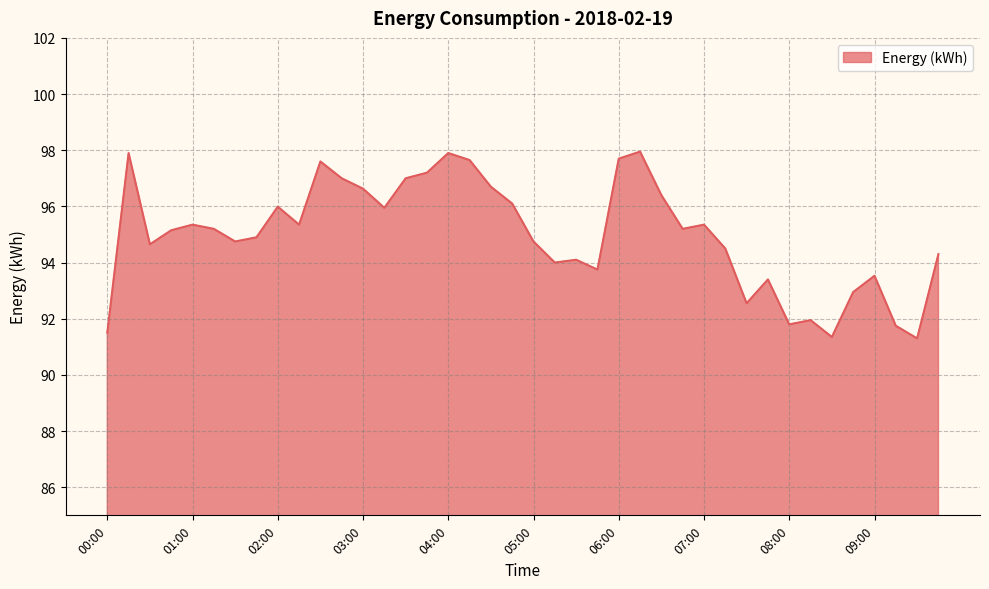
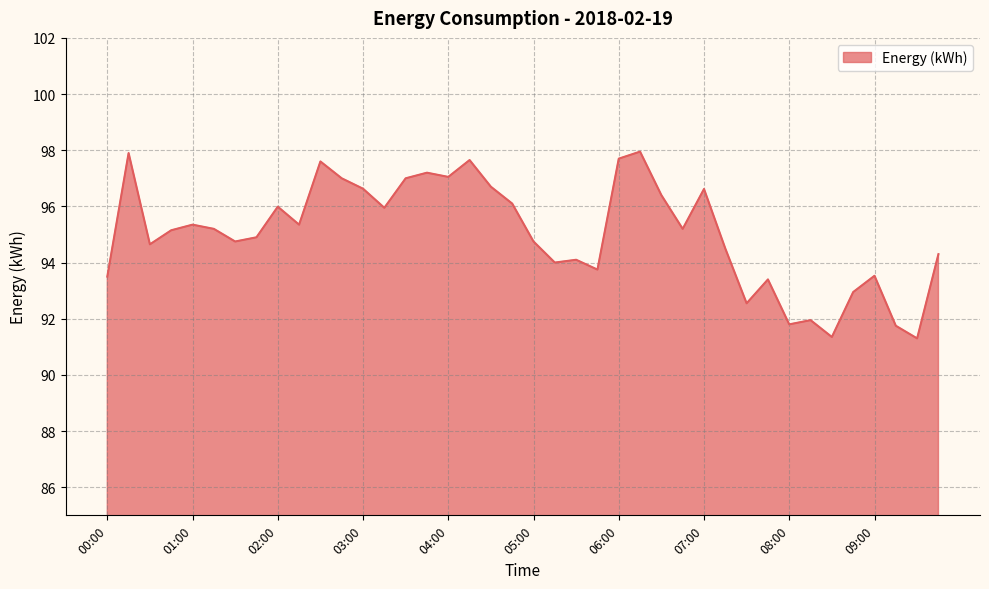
00:00: 91.5 -> 93.5
04:00: 97.9 -> 97.1
07:00: 95.4 -> 96.6
